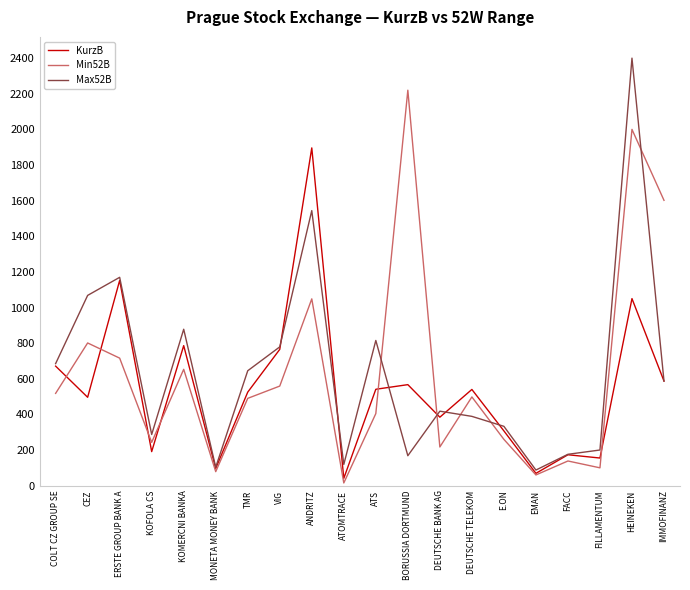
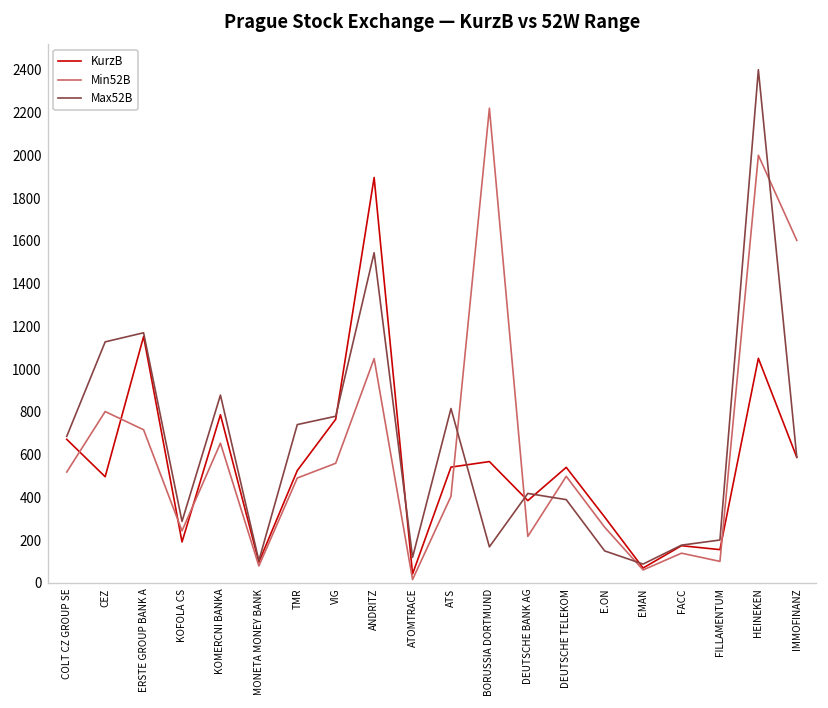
Max52B, CEZ: 1070 -> 1130
Max52B, TMR: 650 -> 740
Max52B, E.ON: 330 -> 150
